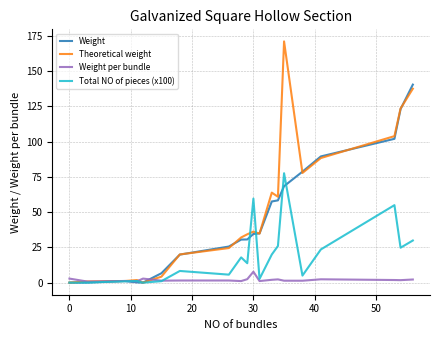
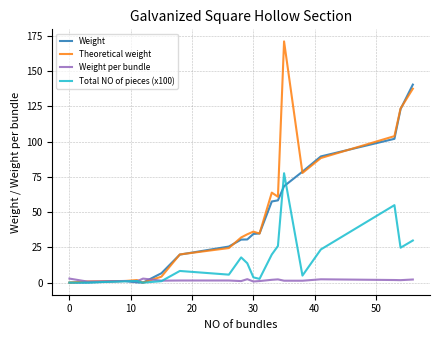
Weight per bundle, 30: 8 -> 1
Total NO of pieces (x100), 30: 60 -> 4
